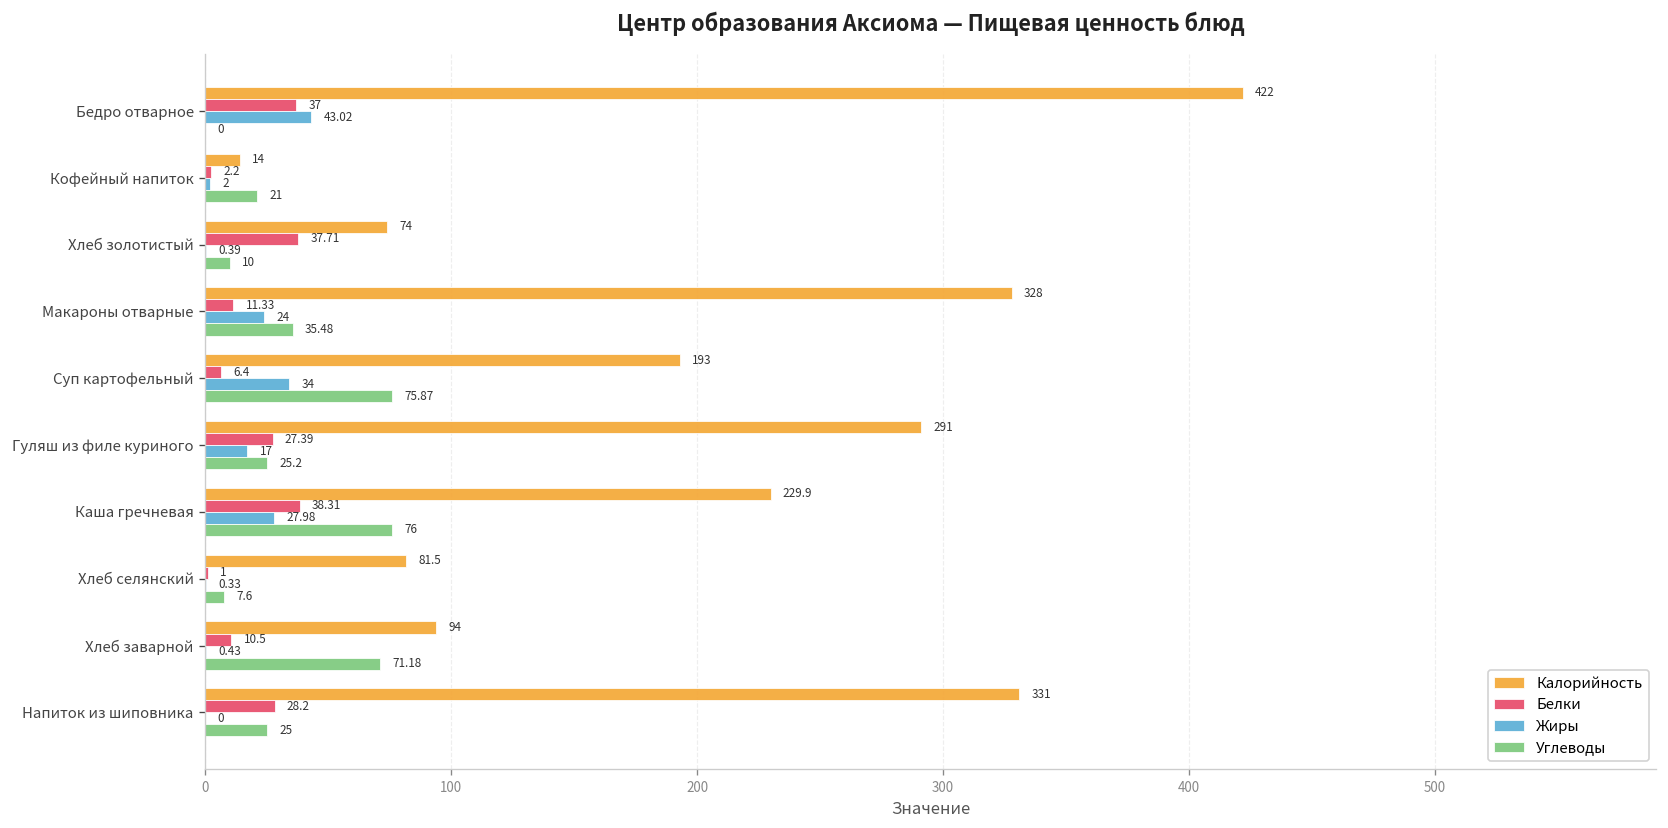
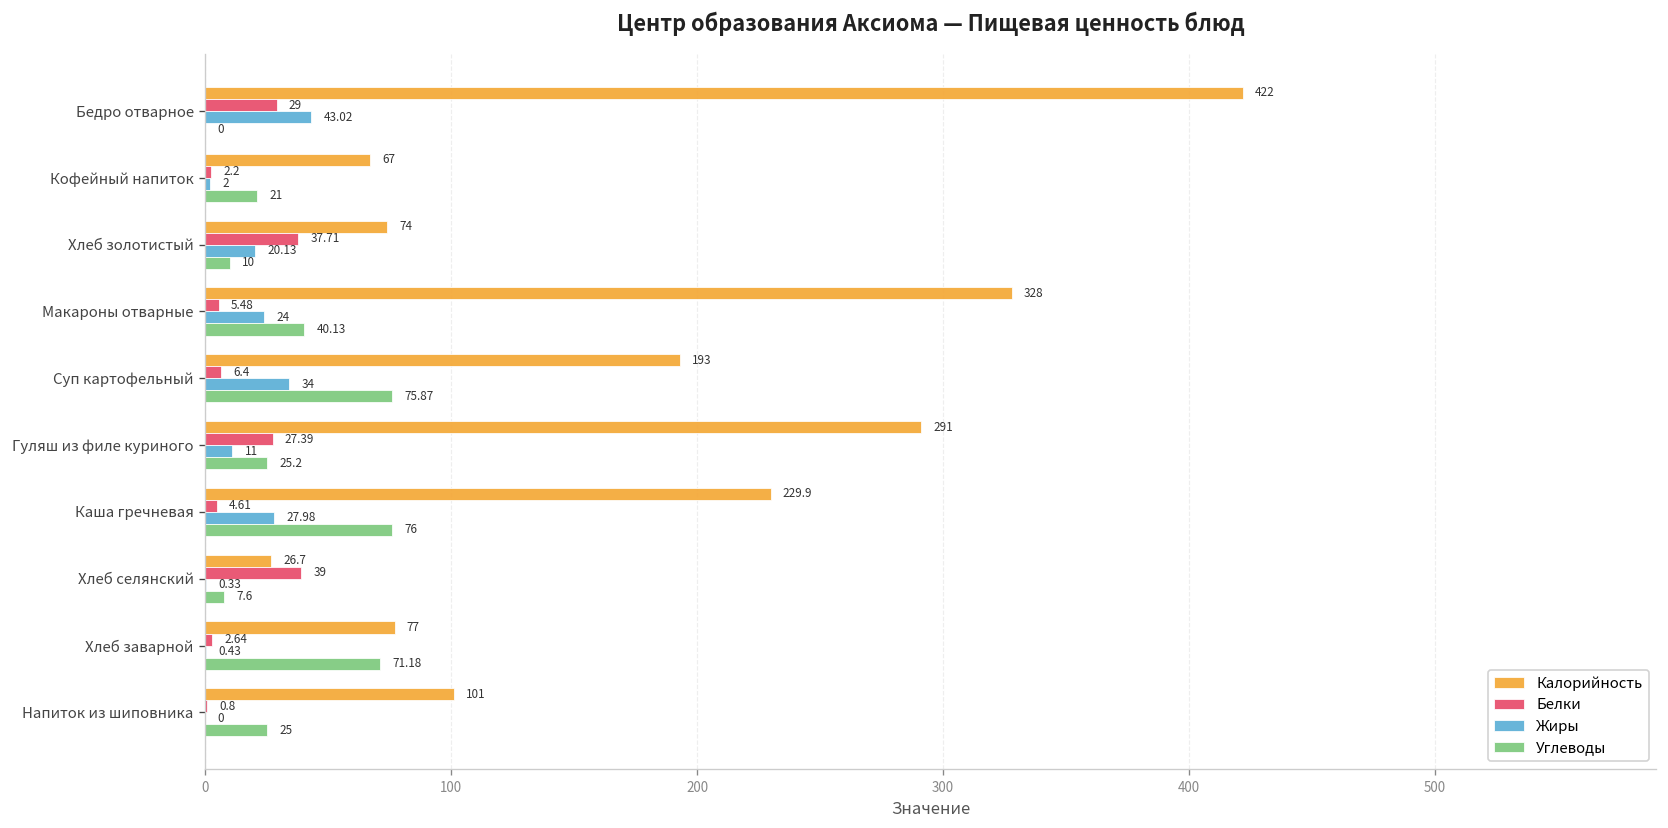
Белки, Бедро отварное: 37 -> 29
Калорийность, Кофейный напиток: 14 -> 67
Жиры, Хлеб золотистый: 0.39 -> 20.13
Белки, Макароны отварные: 11.33 -> 5.48
Углеводы, Макароны отварные: 35.48 -> 40.13
Жиры, Гуляш из филе куриного: 17 -> 11
Белки, Каша гречневая: 38.31 -> 4.61
Калорийность, Хлеб селянский: 81.5 -> 26.7
Белки, Хлеб селянский: 1 -> 39
Калорийность, Хлеб заварной: 94 -> 77
Белки, Хлеб заварной: 10.5 -> 2.64
Калорийность, Напиток из шиповника: 331 -> 101
Белки, Напиток из шиповника: 28.2 -> 0.8
